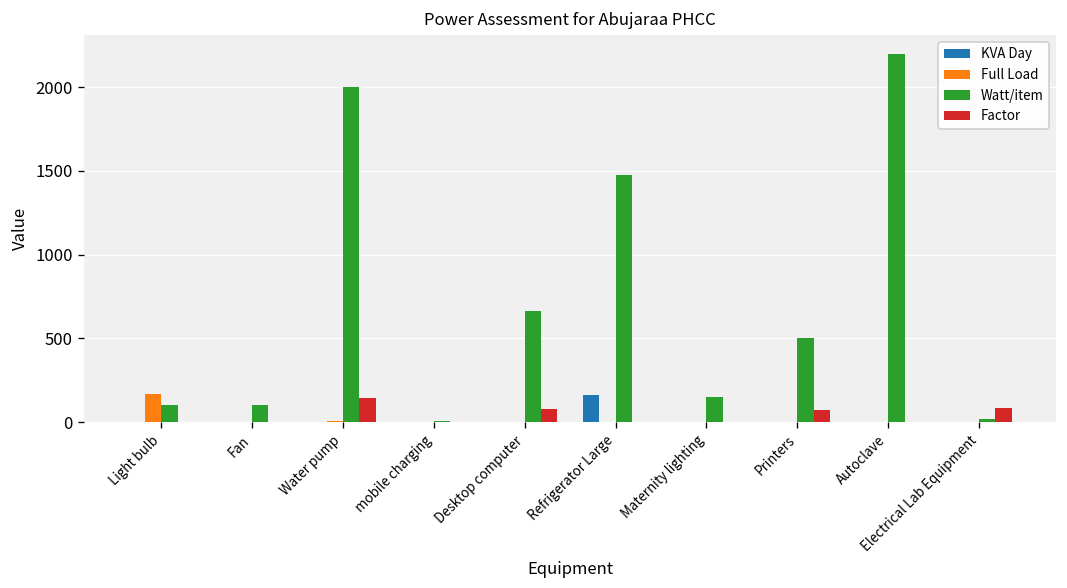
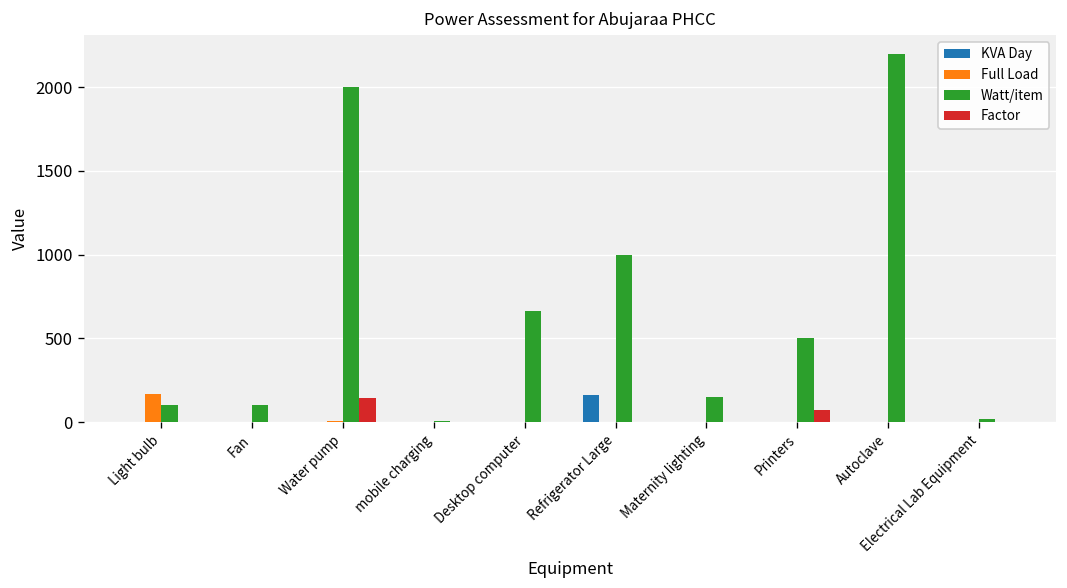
Factor, Desktop computer: 80 -> 0
Watt/item, Refrigerator Large: 1480 -> 1000
Factor, Electrical Lab Equipment: 90 -> 0
